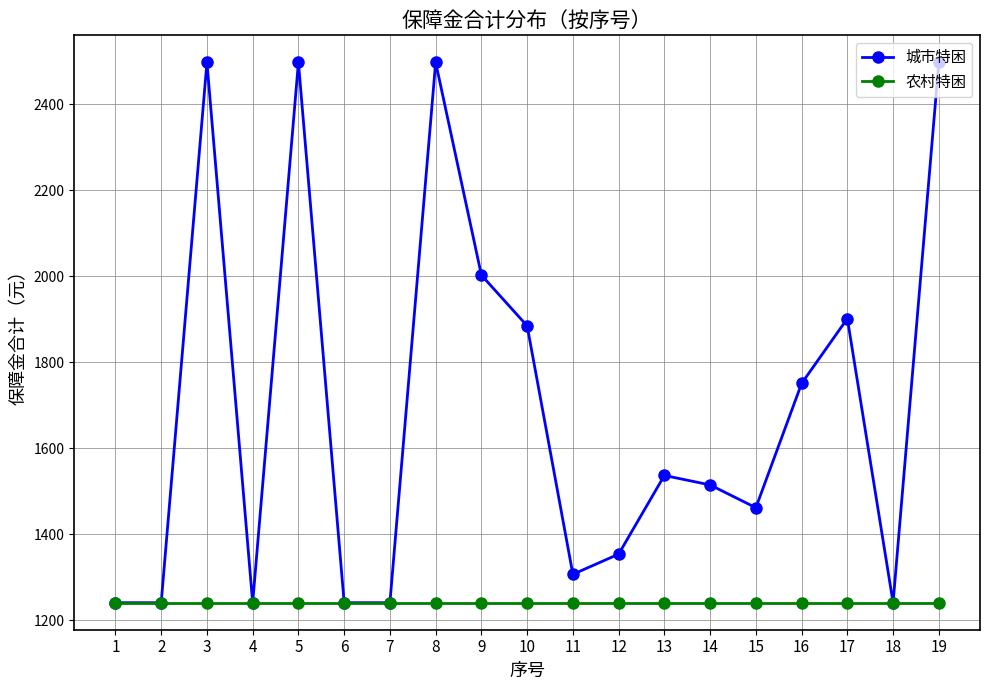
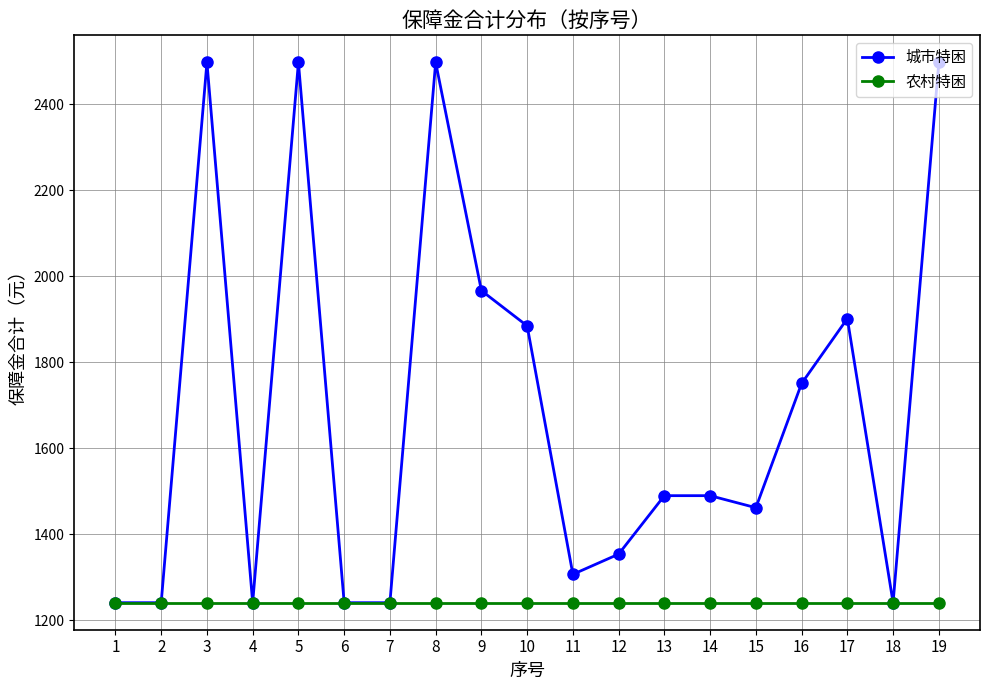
城市特困, 9: 2000 -> 1970
城市特困, 13: 1540 -> 1490
城市特困, 14: 1520 -> 1490
